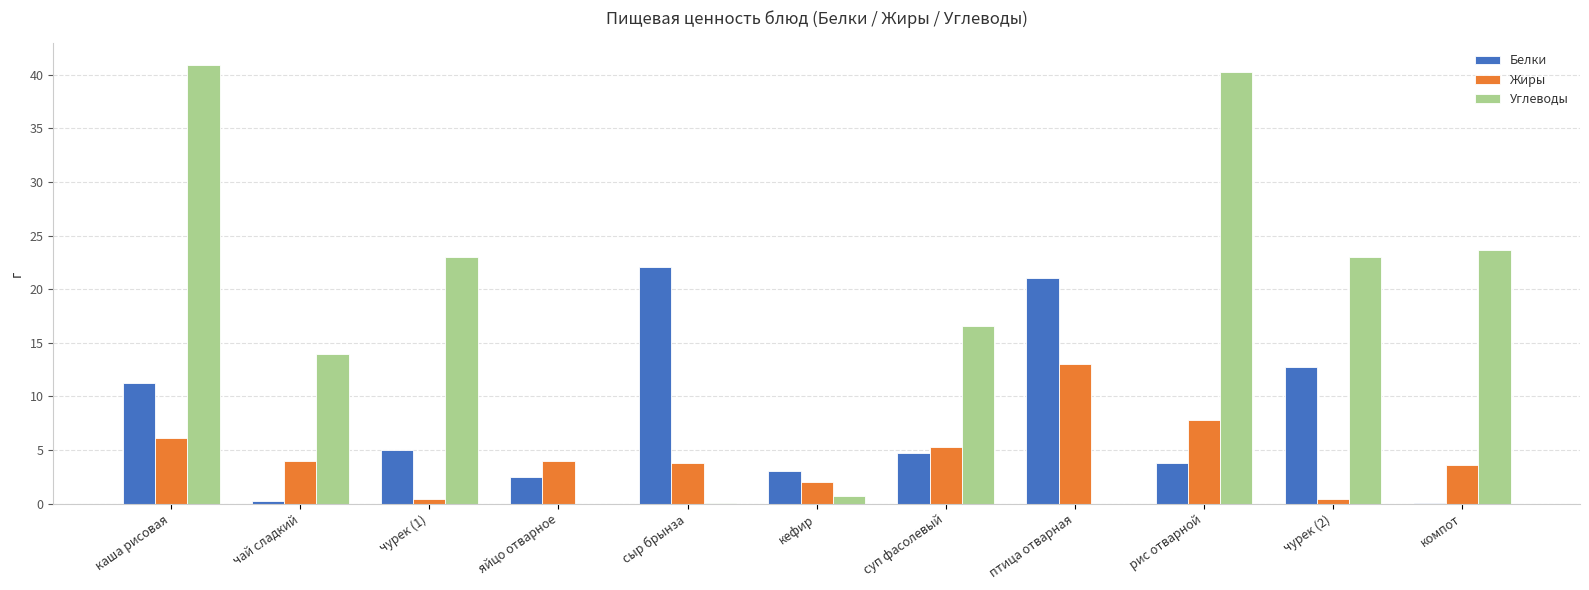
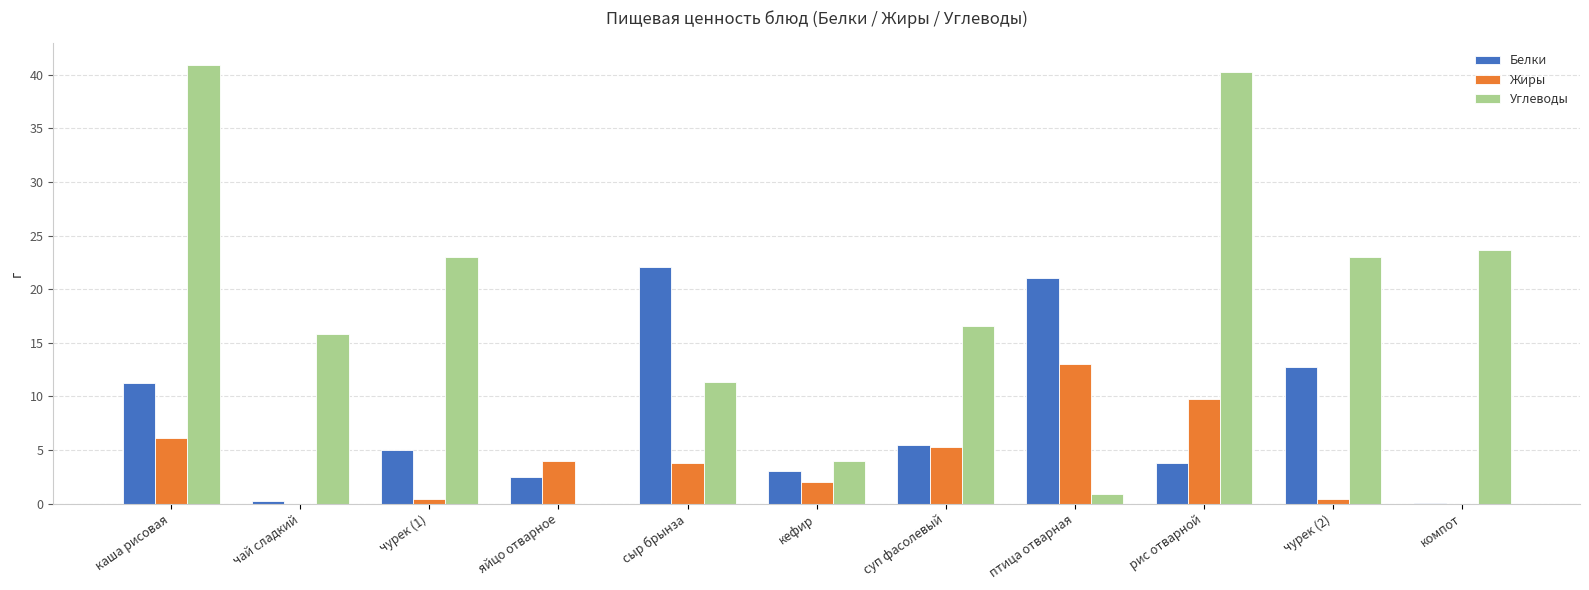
Жиры, чай сладкий: 4 -> 0
Углеводы, чай сладкий: 14.0 -> 15.8
Углеводы, сыр брынза: 0.1 -> 11.4
Углеводы, кефир: 0.7 -> 4.0
Белки, суп фасолевый: 4.7 -> 5.5
Углеводы, птица отварная: 0.0 -> 0.9
Жиры, рис отварной: 7.8 -> 9.8
Жиры, компот: 3.6 -> 0.0
